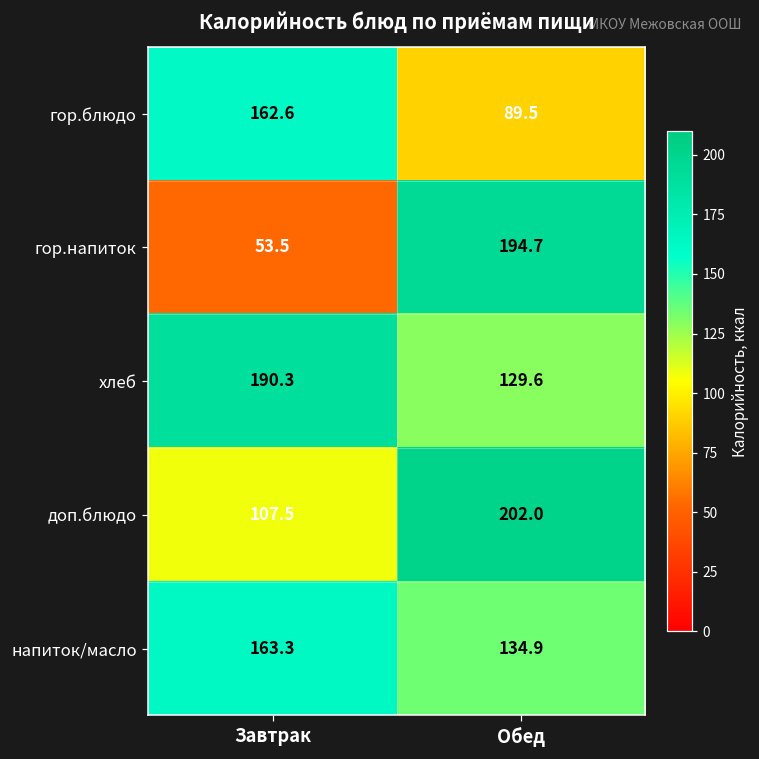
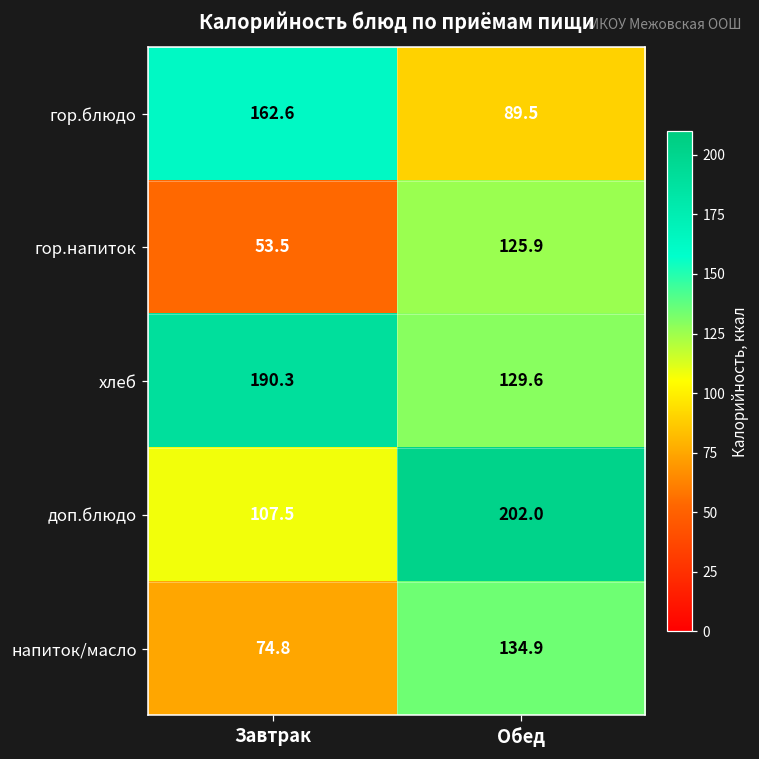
гор.напиток, Обед: 194.7 -> 125.9
напиток/масло, Завтрак: 163.3 -> 74.8
